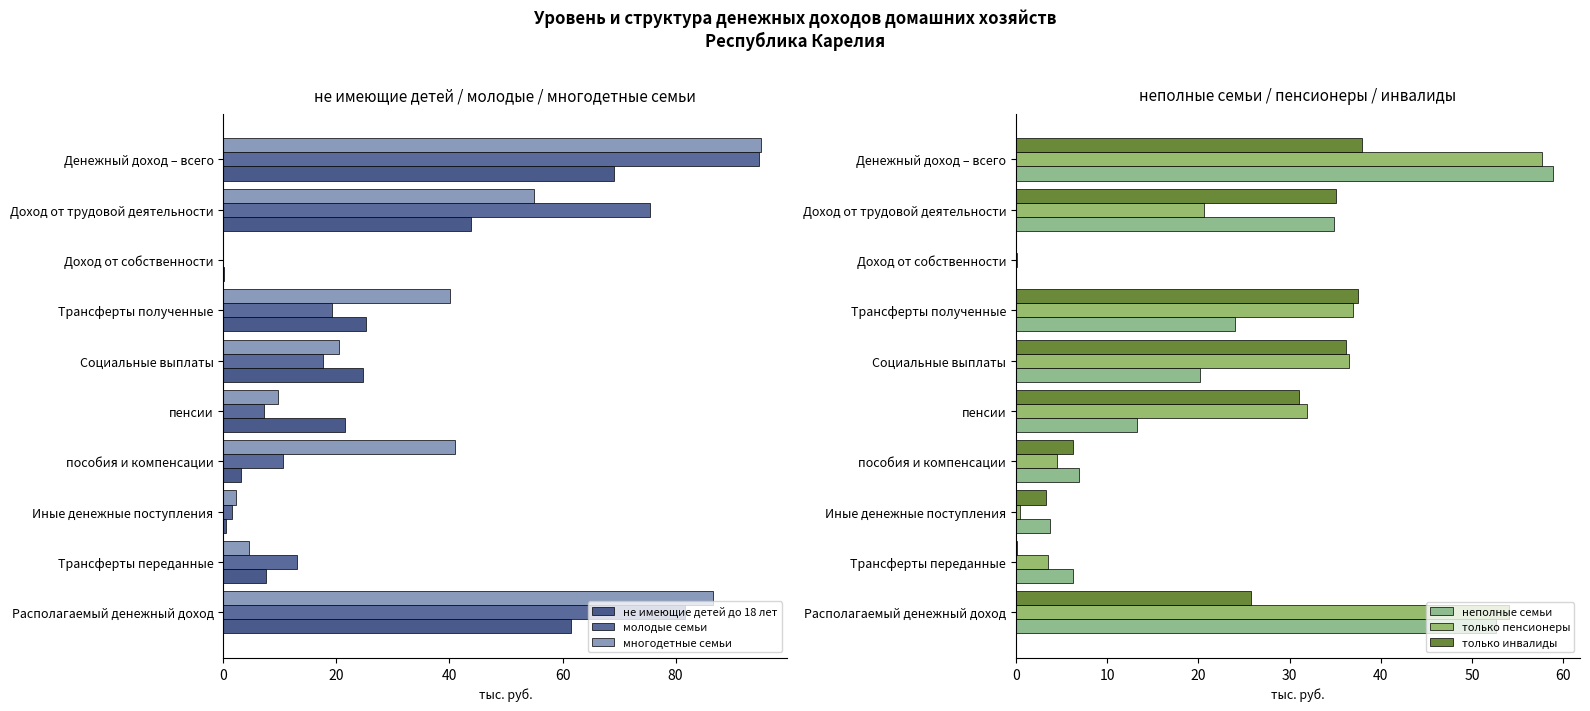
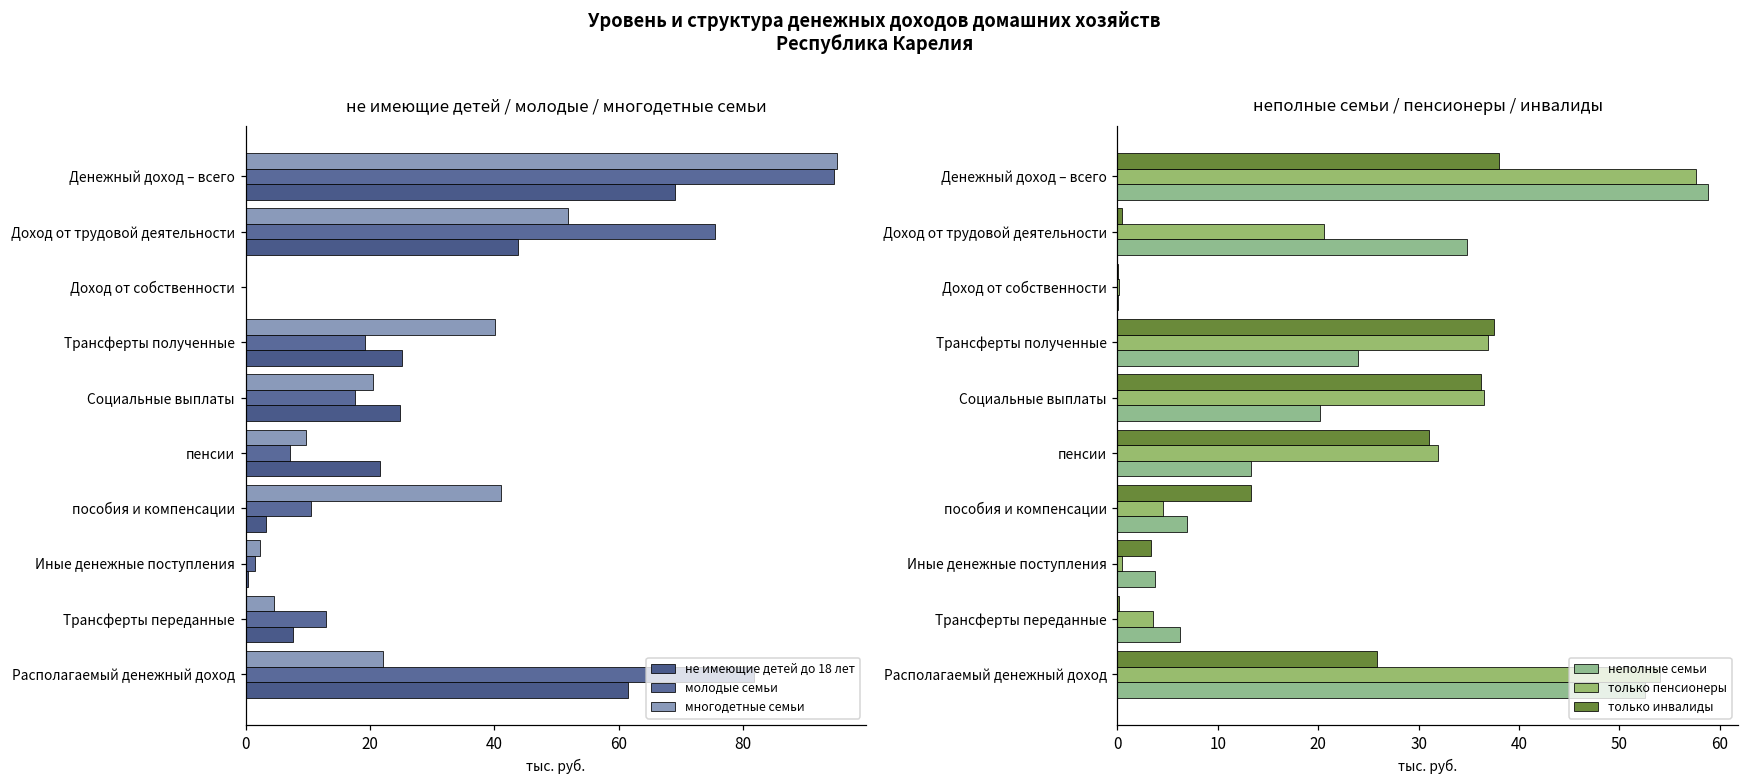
не имеющие детей / молодые / многодетные семьи, многодетные семьи, Доход от трудовой деятельности: 55 -> 52
не имеющие детей / молодые / многодетные семьи, многодетные семьи, Располагаемый денежный доход: 87 -> 22
неполные семьи / пенсионеры / инвалиды, только инвалиды, Доход от трудовой деятельности: 35 -> 0
неполные семьи / пенсионеры / инвалиды, только инвалиды, пособия и компенсации: 6 -> 13
